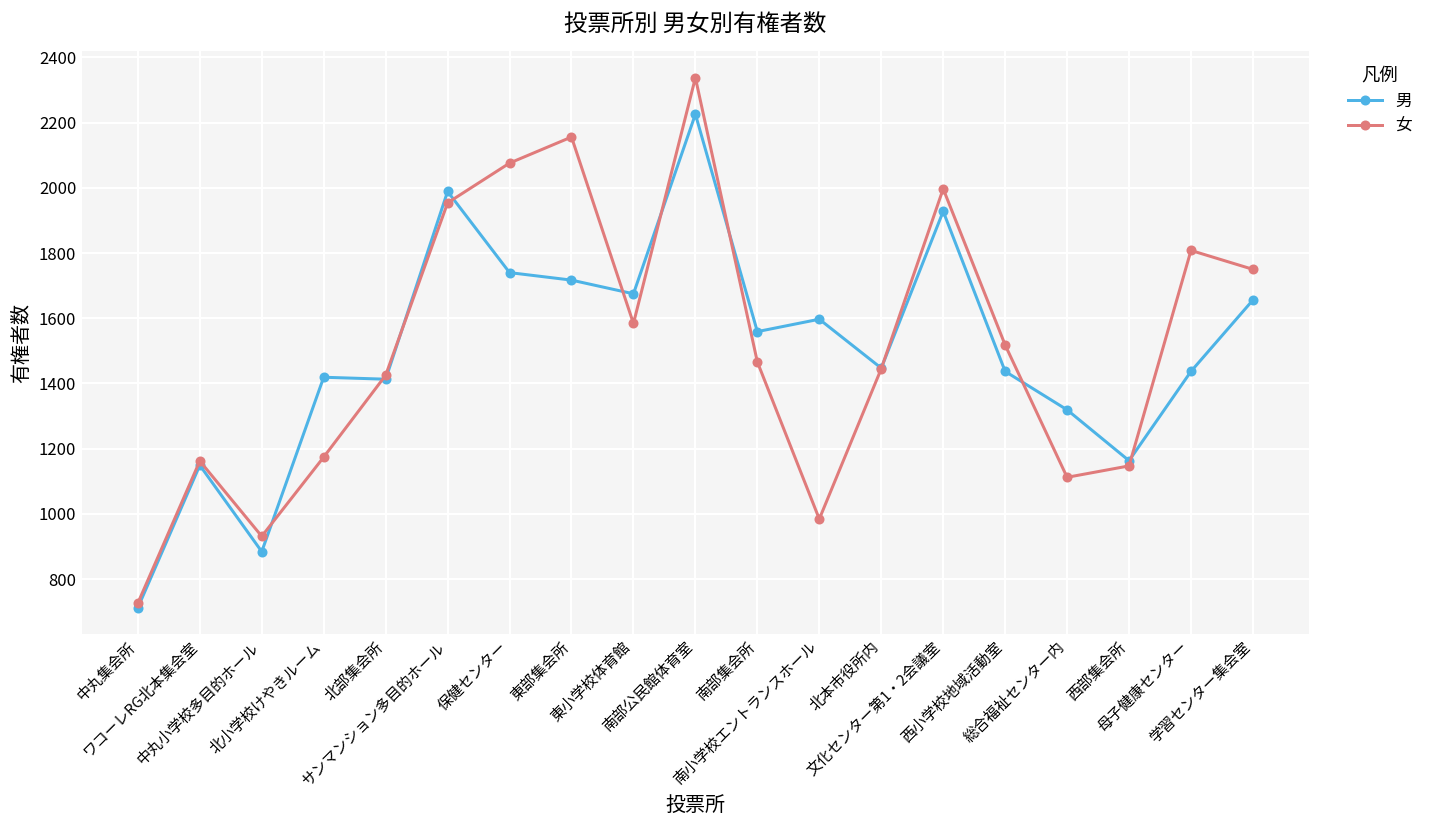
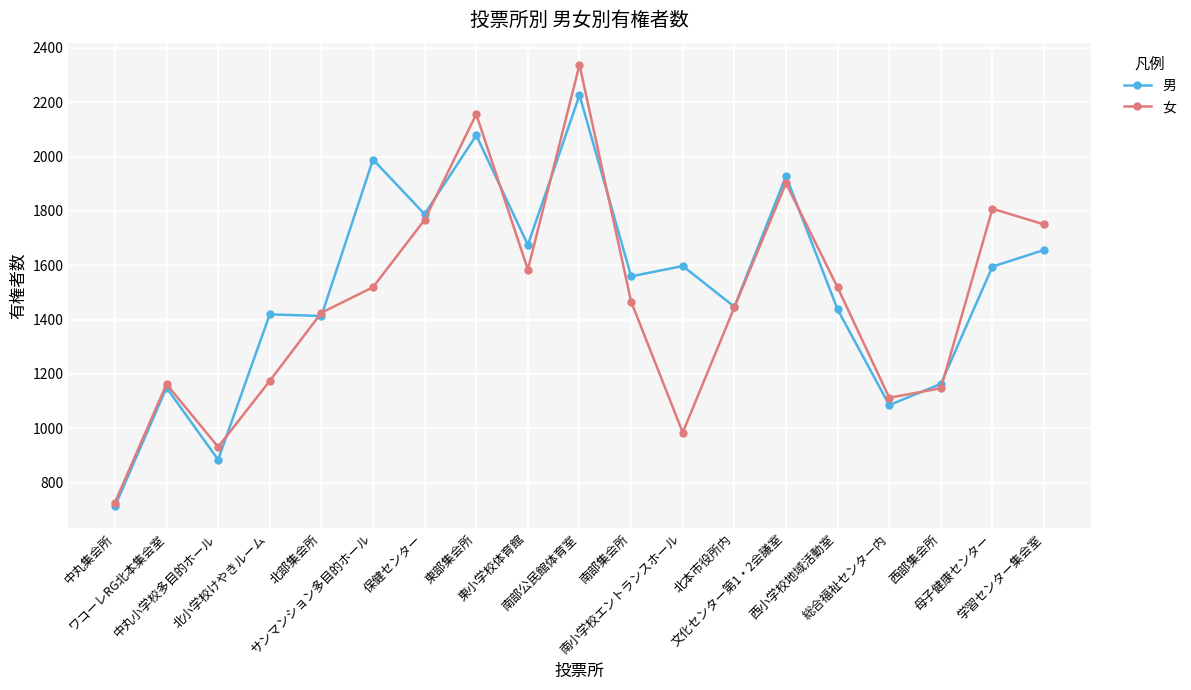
女, サンマンション多目的ホール: 1950 -> 1520
男, 保健センター: 1740 -> 1790
女, 保健センター: 2080 -> 1770
男, 東部集会所: 1720 -> 2080
女, 文化センター第1・2会議室: 2000 -> 1900
男, 総合福祉センター内: 1320 -> 1090
男, 母子健康センター: 1440 -> 1600
